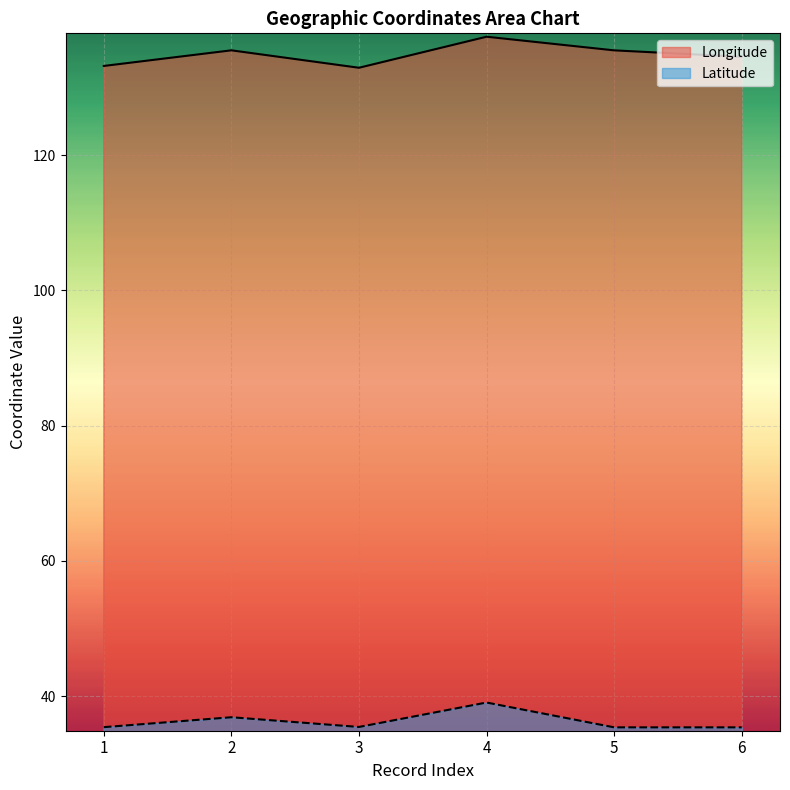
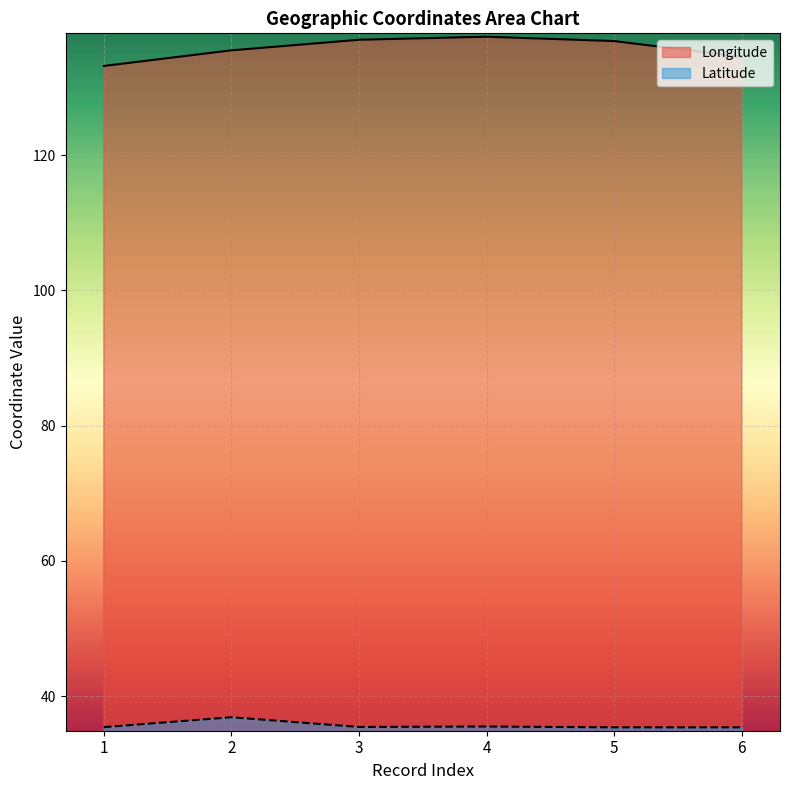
Longitude, 3: 133 -> 137
Latitude, 4: 39 -> 36
Longitude, 5: 136 -> 137
